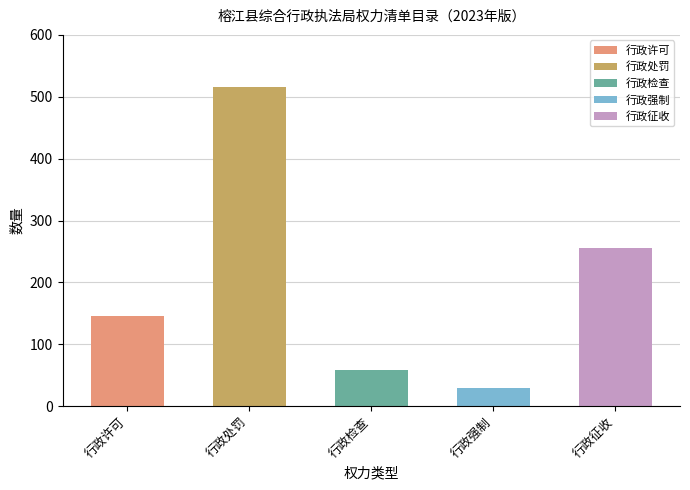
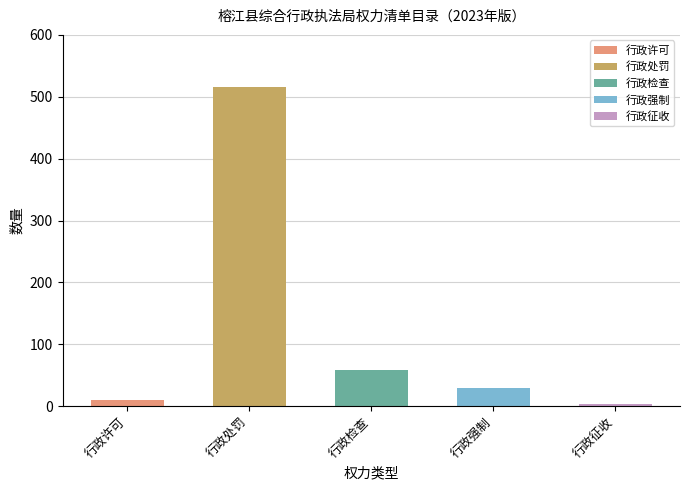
行政许可: 150 -> 10
行政征收: 260 -> 0
